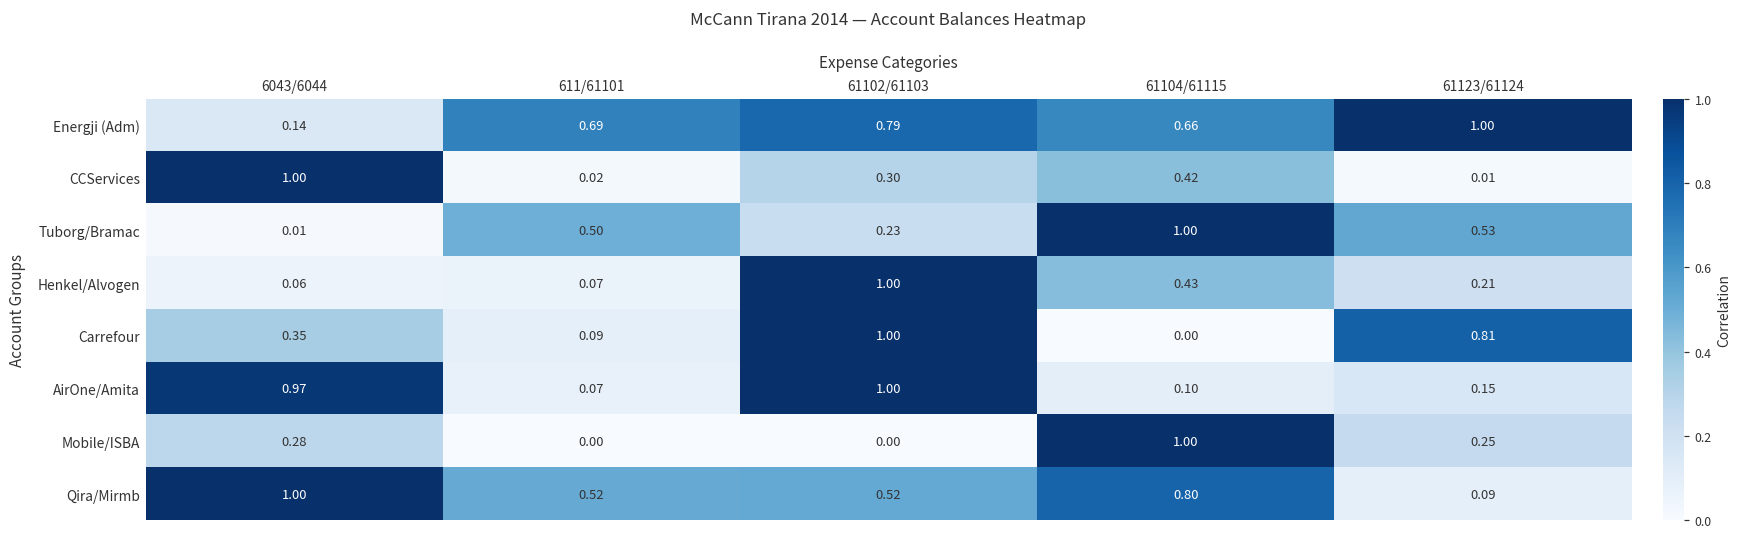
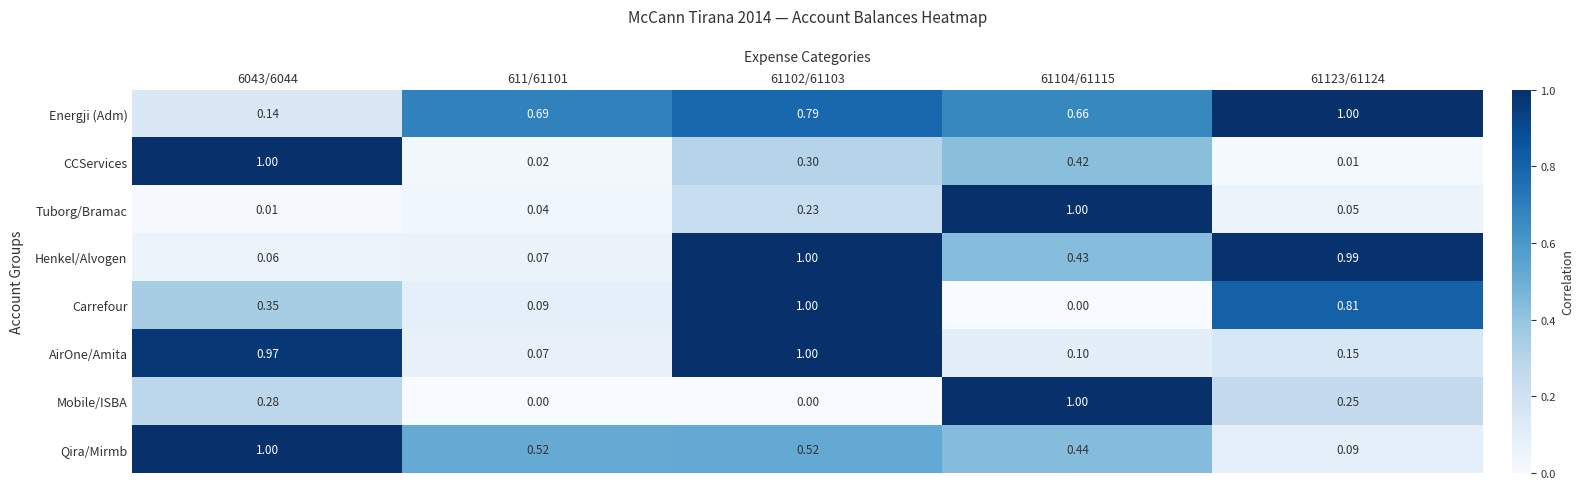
Tuborg/Bramac, 611/61101: 0.50 -> 0.04
Tuborg/Bramac, 61123/61124: 0.53 -> 0.05
Henkel/Alvogen, 61123/61124: 0.21 -> 0.99
Qira/Mirmb, 61104/61115: 0.80 -> 0.44
